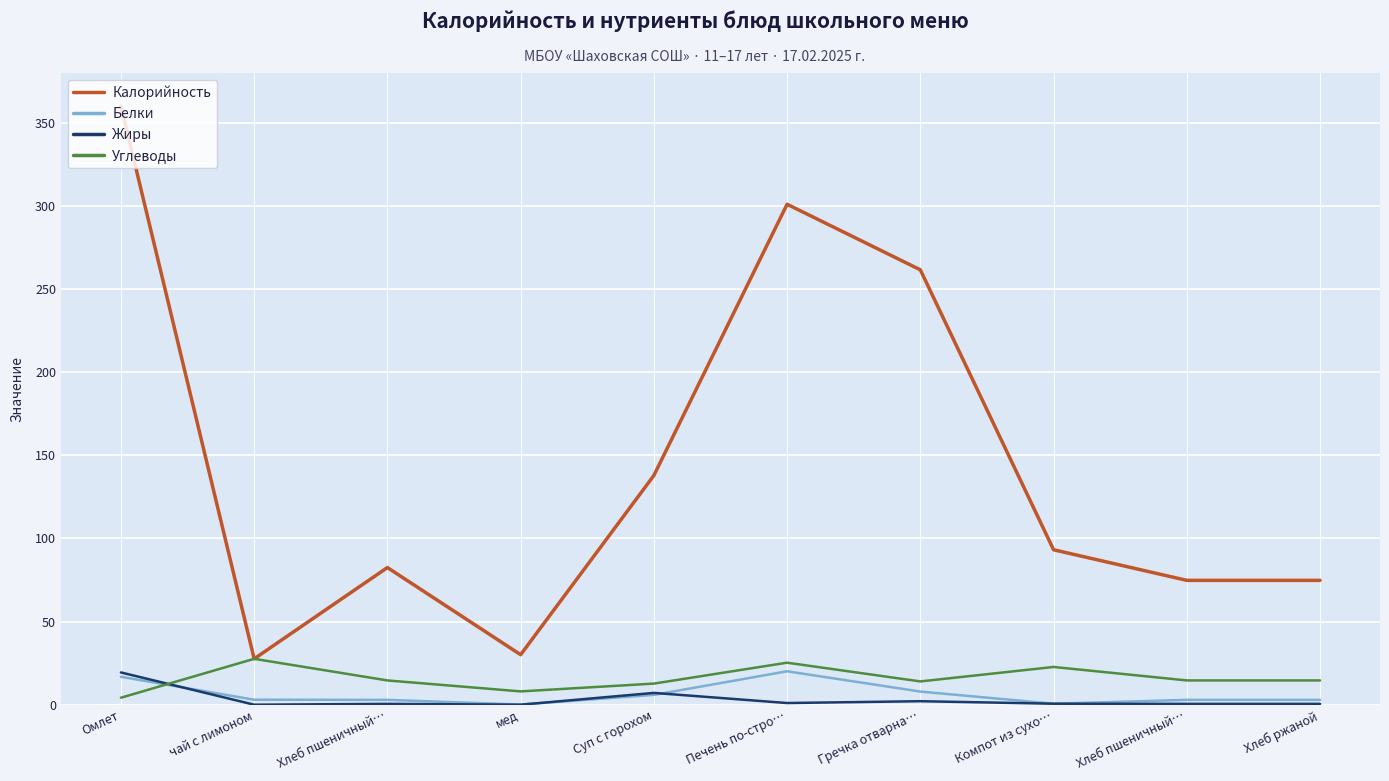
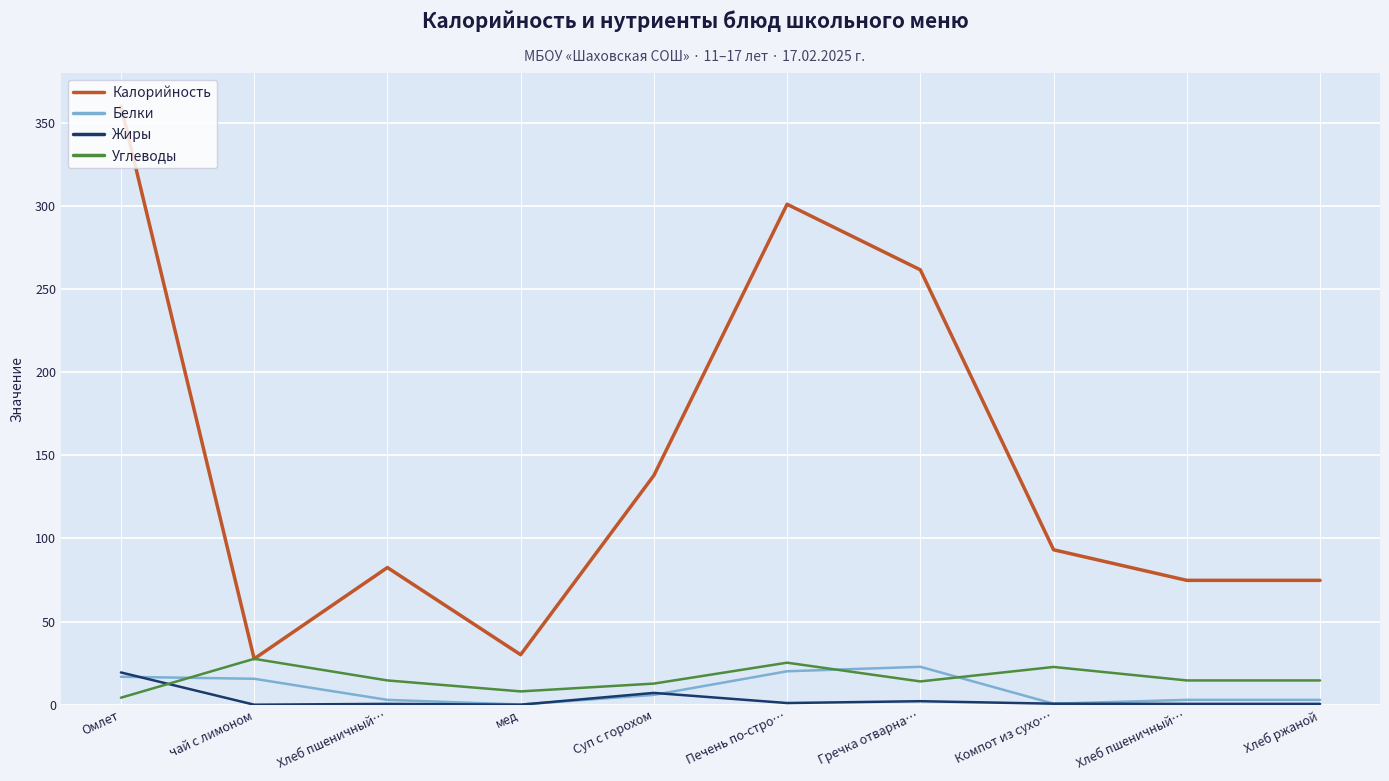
Белки, чай с лимоном: 3 -> 16
Белки, Гречка отварна…: 8 -> 23
